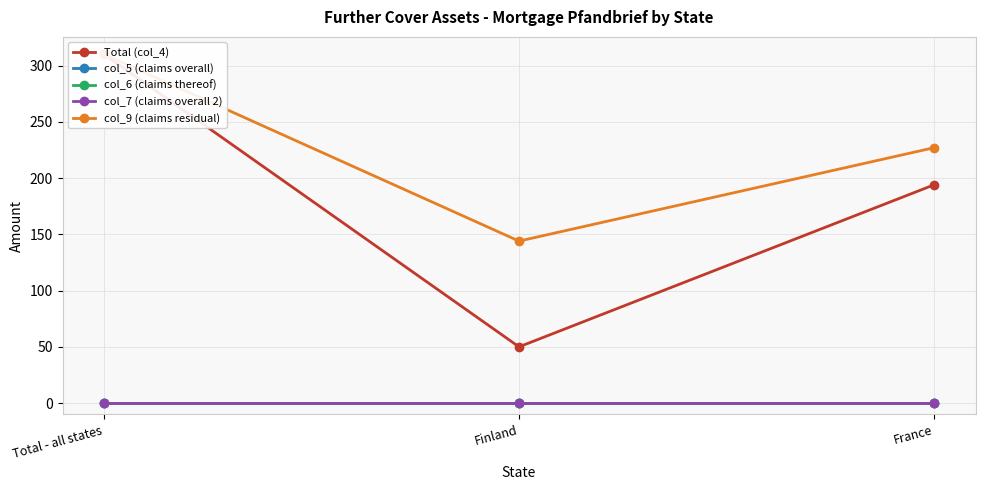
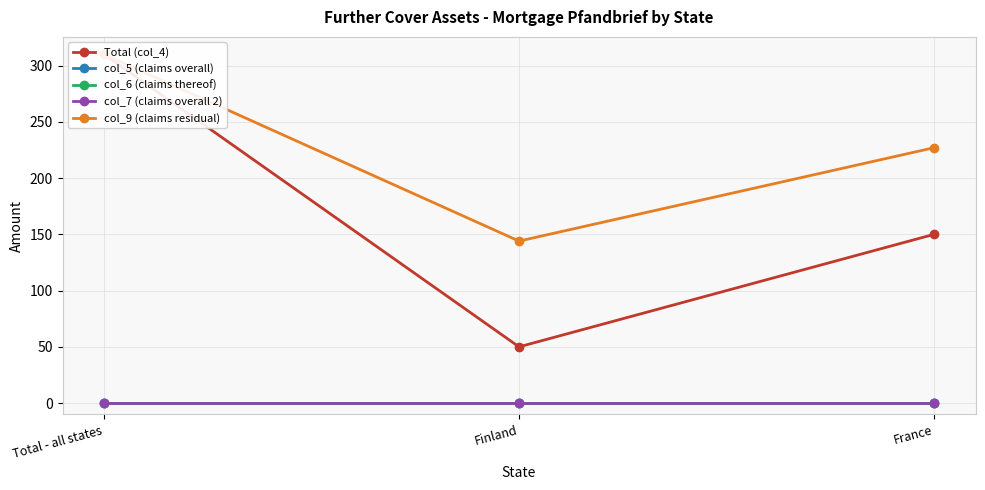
Total (col_4), France: 194 -> 150
